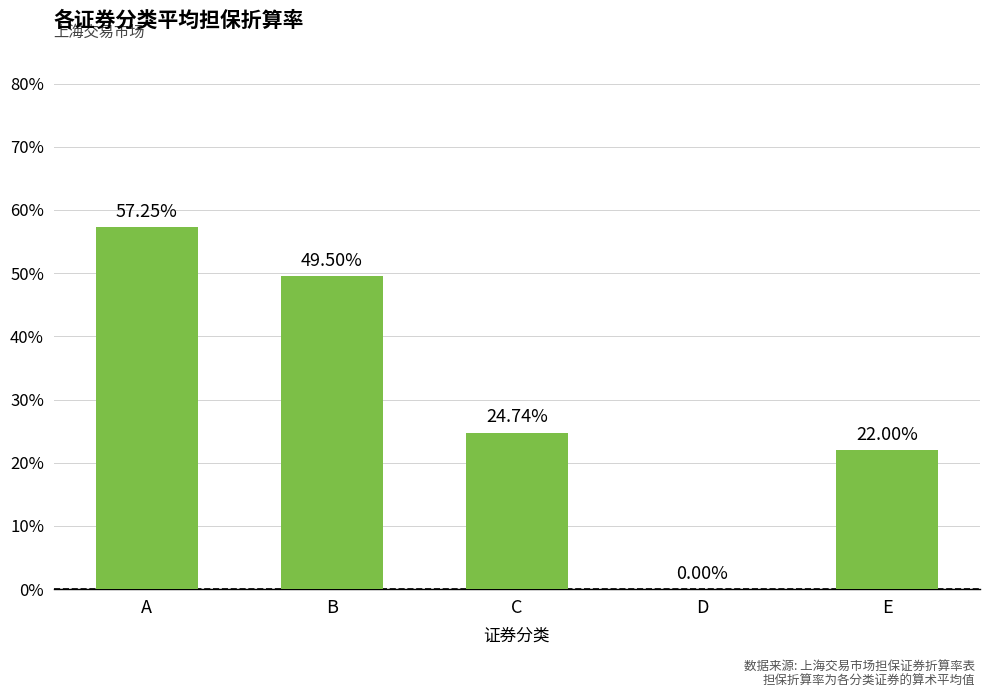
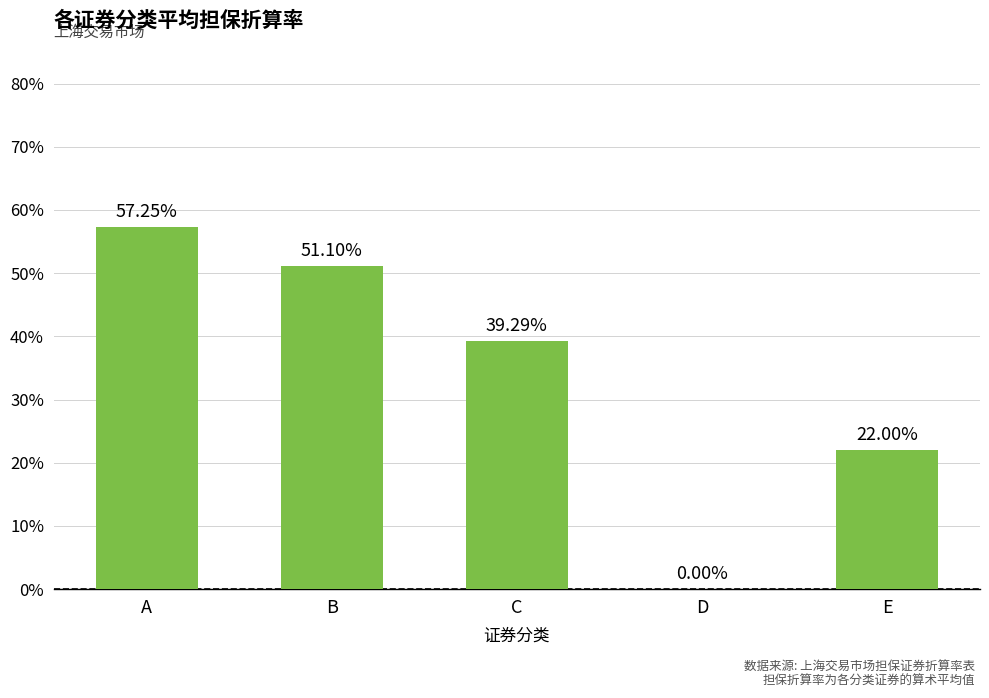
B: 49.50% -> 51.10%
C: 24.74% -> 39.29%
